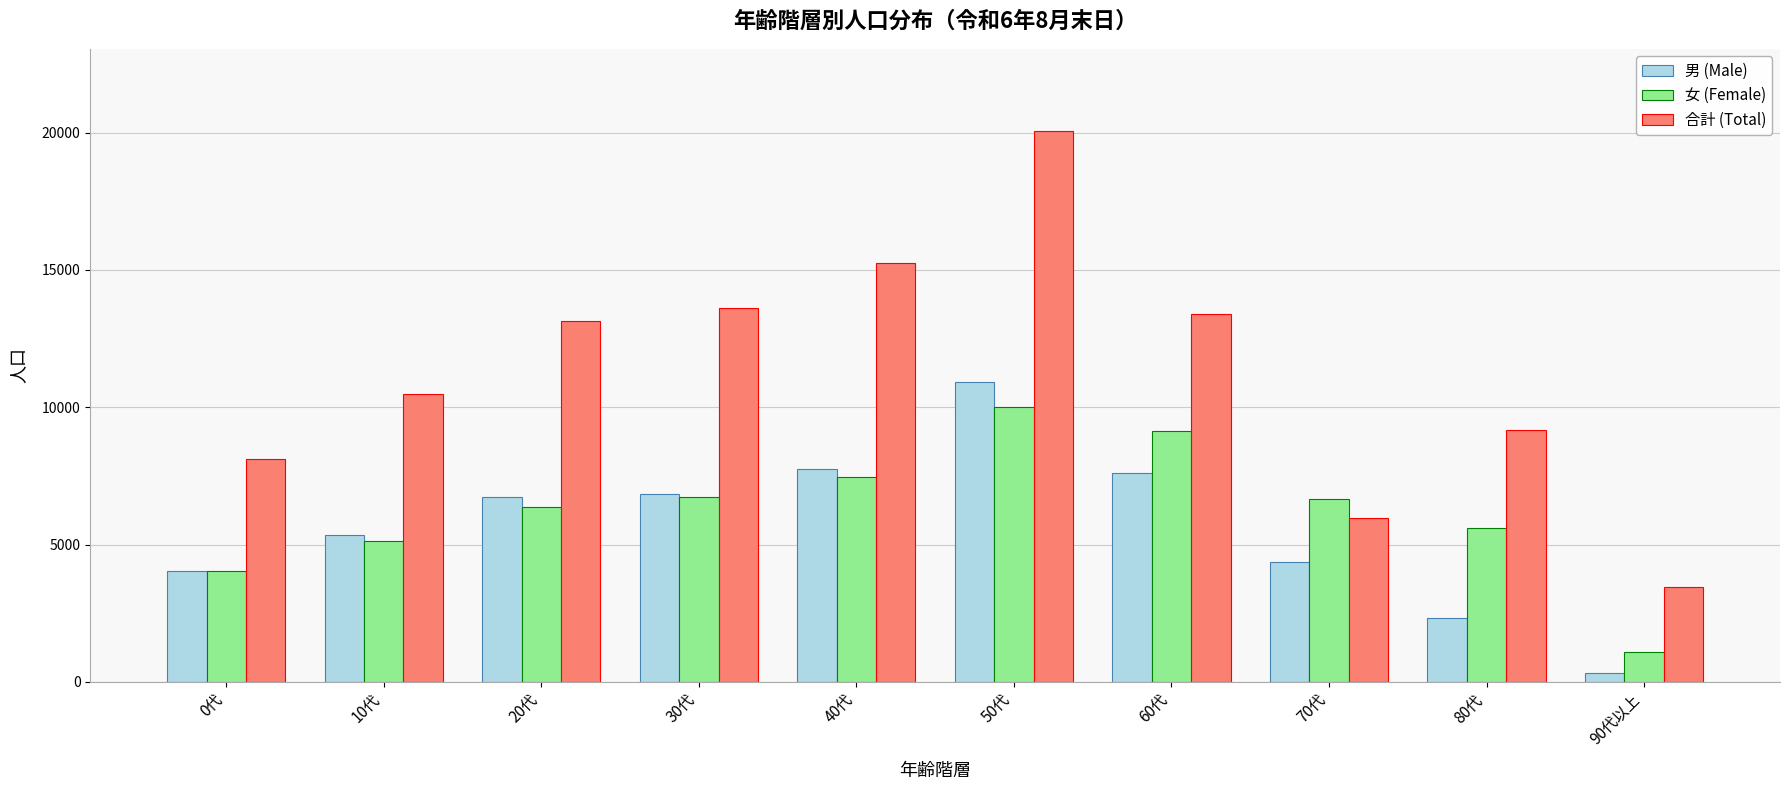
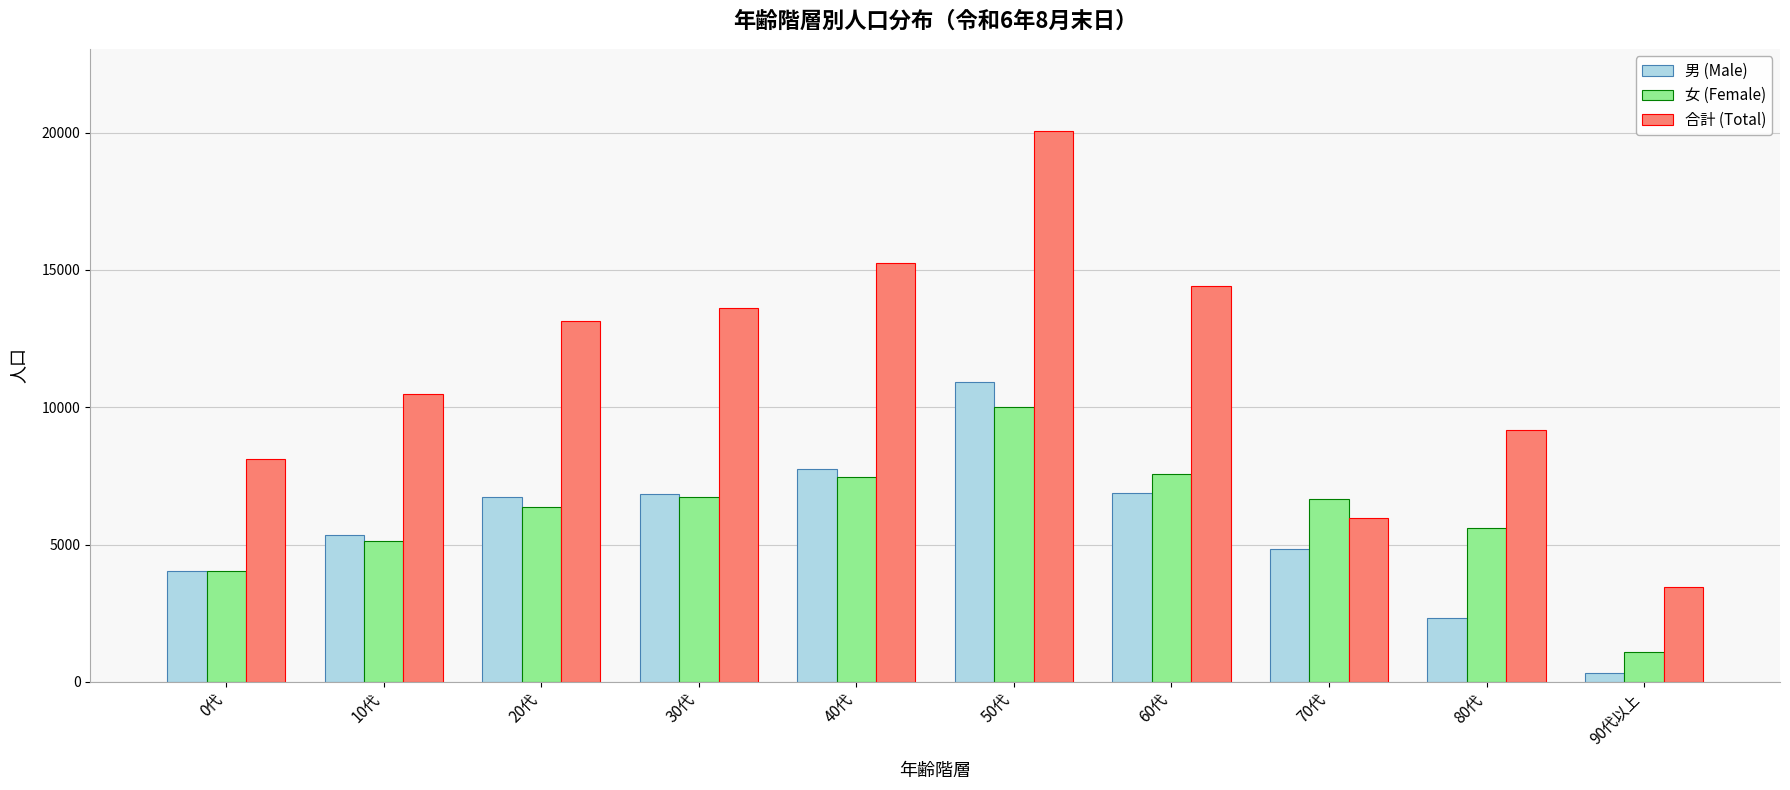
男 (Male), 60代: 7600 -> 6900
女 (Female), 60代: 9100 -> 7600
合計 (Total), 60代: 13400 -> 14400
男 (Male), 70代: 4400 -> 4800
